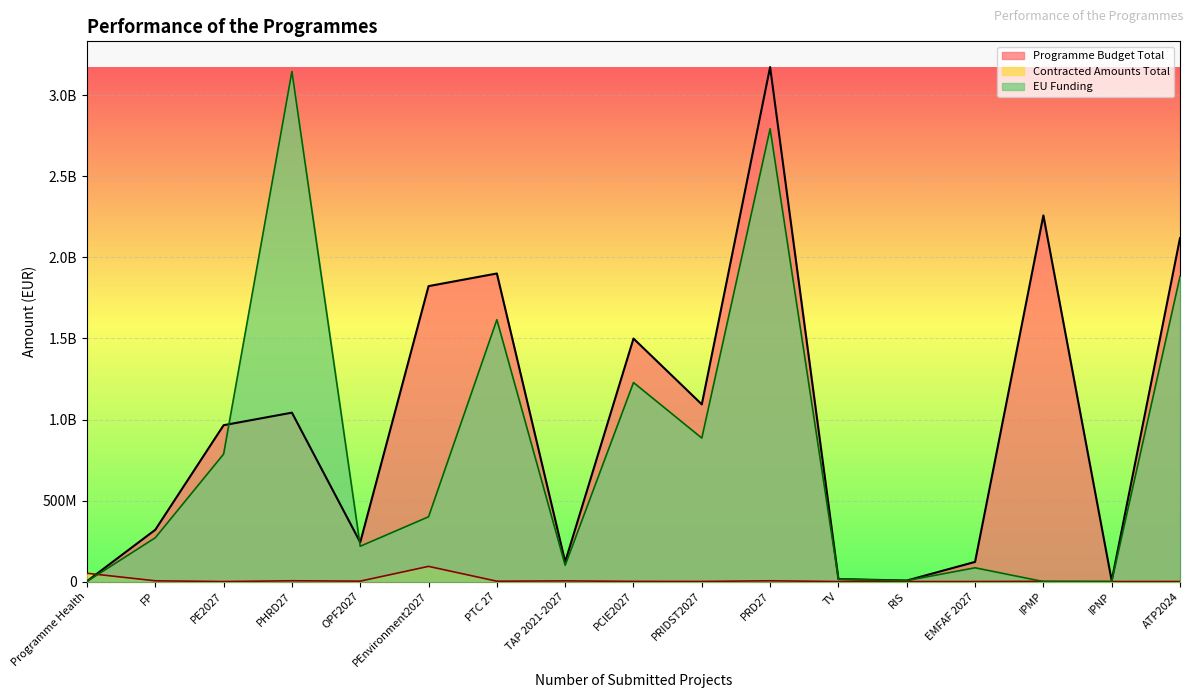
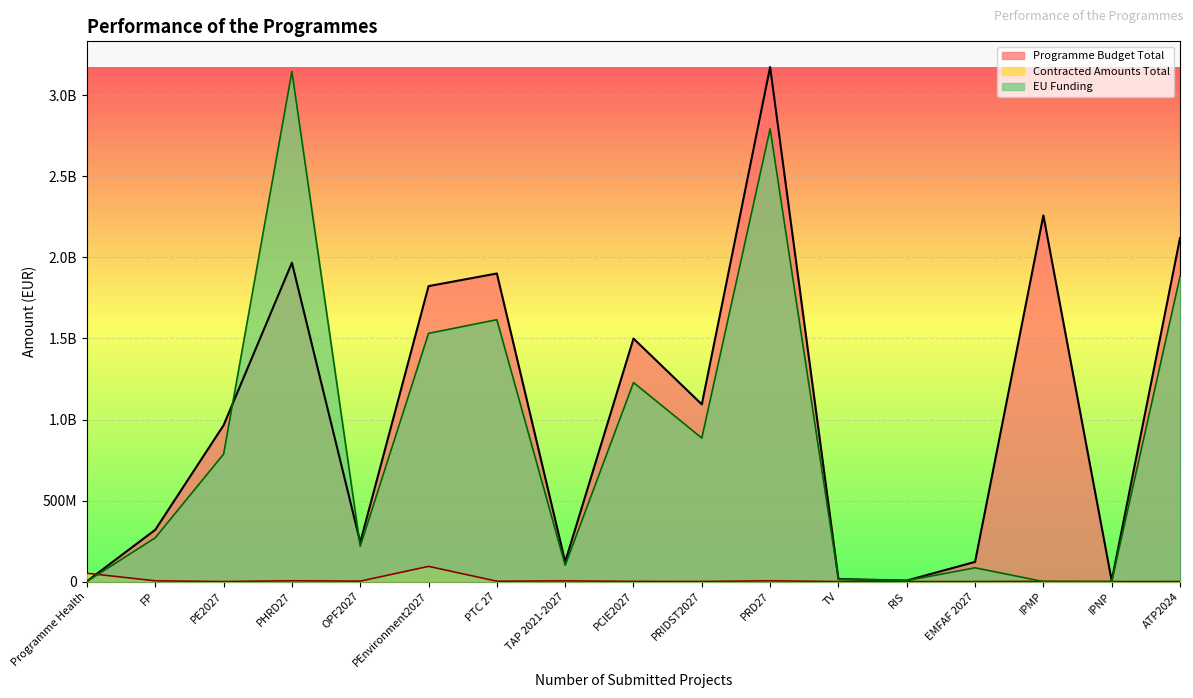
Programme Budget Total, PHRD27: 1040000000 -> 1970000000
EU Funding, PEnvironment2027: 400000000 -> 1530000000
